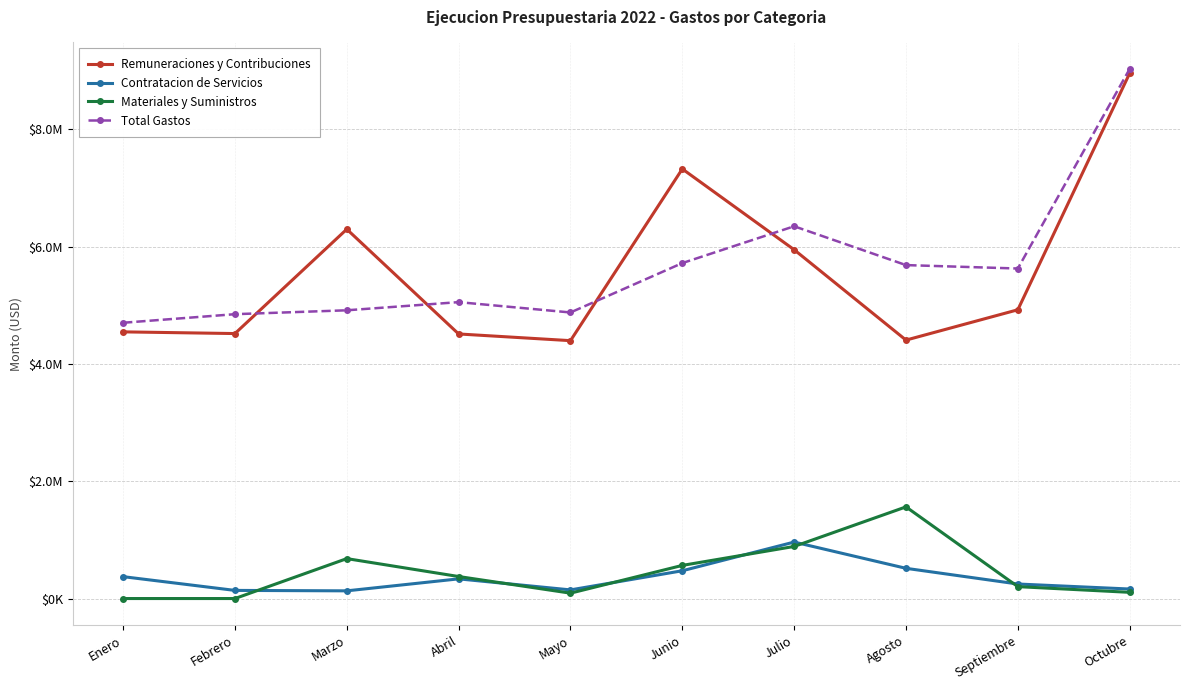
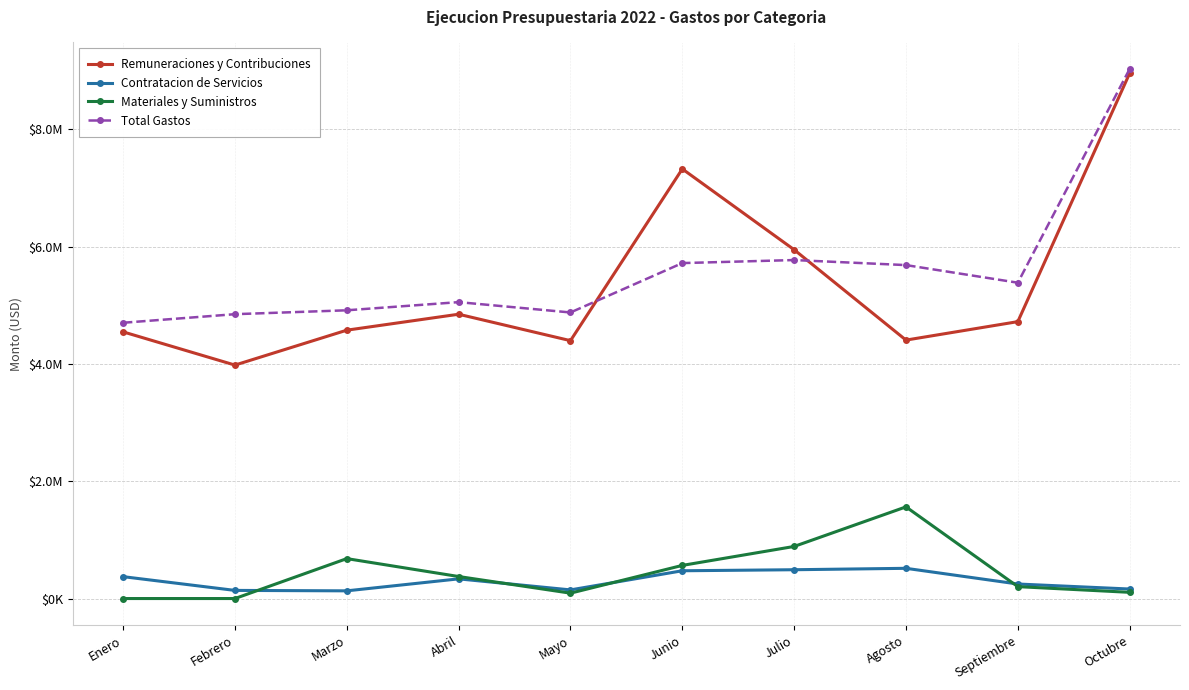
Remuneraciones y Contribuciones, Febrero: $4500000 -> $4000000
Remuneraciones y Contribuciones, Marzo: $6300000 -> $4600000
Remuneraciones y Contribuciones, Abril: $4500000 -> $4800000
Contratacion de Servicios, Julio: $1000000 -> $500000
Total Gastos, Julio: $6300000 -> $5800000
Remuneraciones y Contribuciones, Septiembre: $4900000 -> $4700000
Total Gastos, Septiembre: $5600000 -> $5400000
